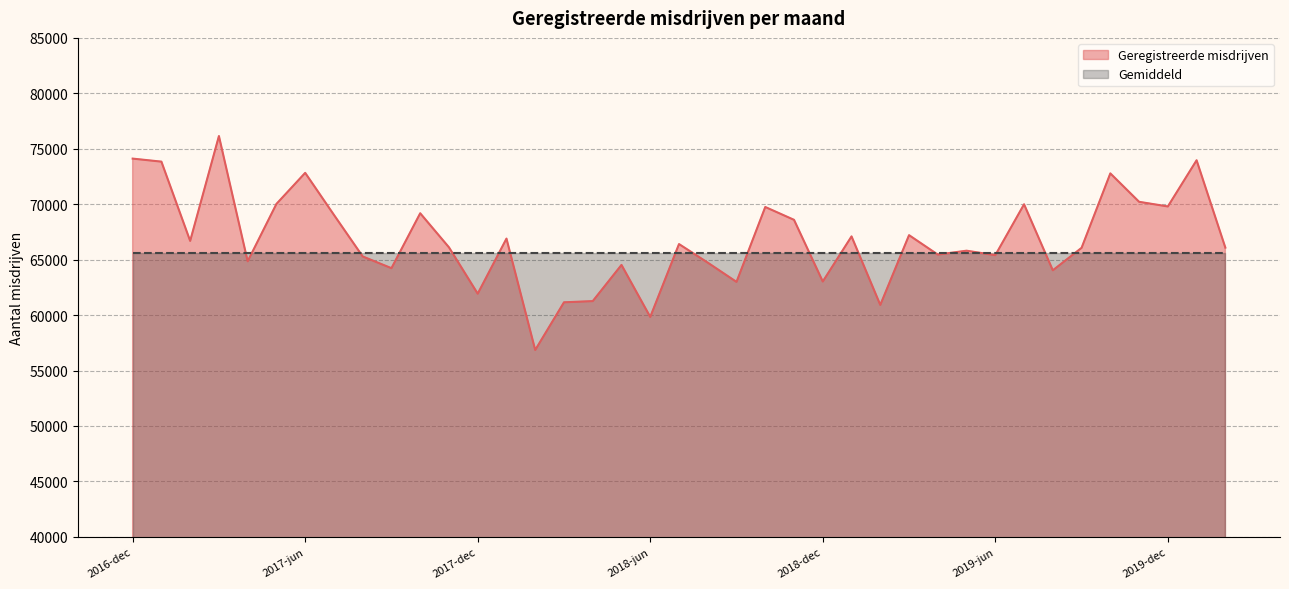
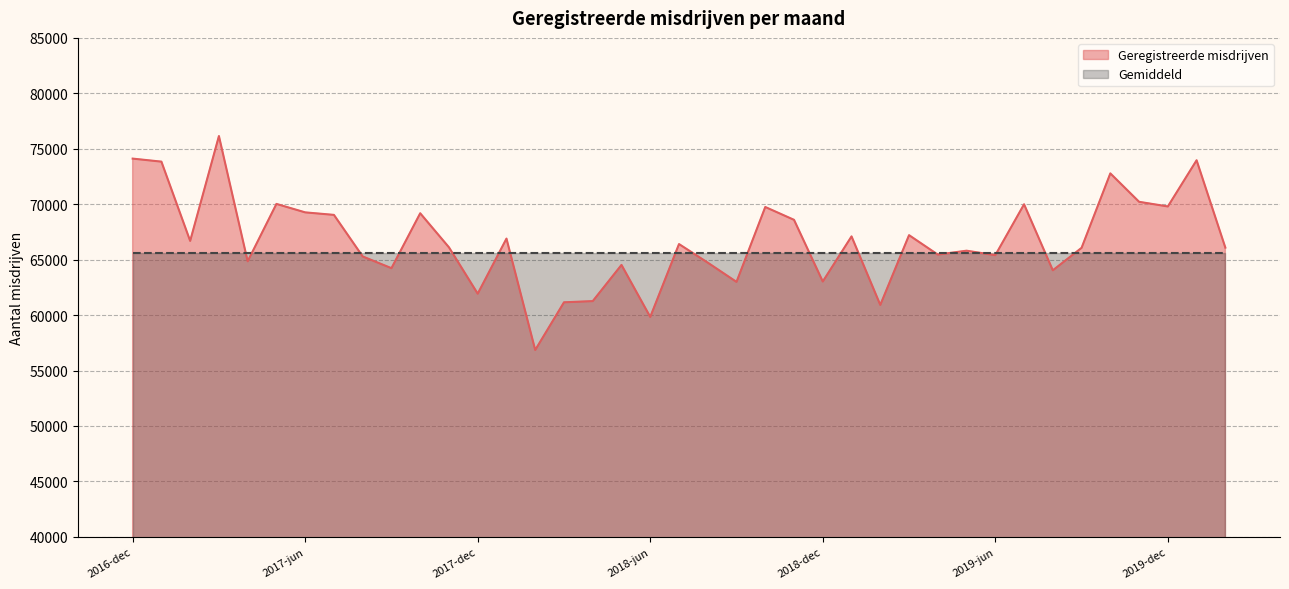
Geregistreerde misdrijven, 2017-jun: 72800 -> 69300
